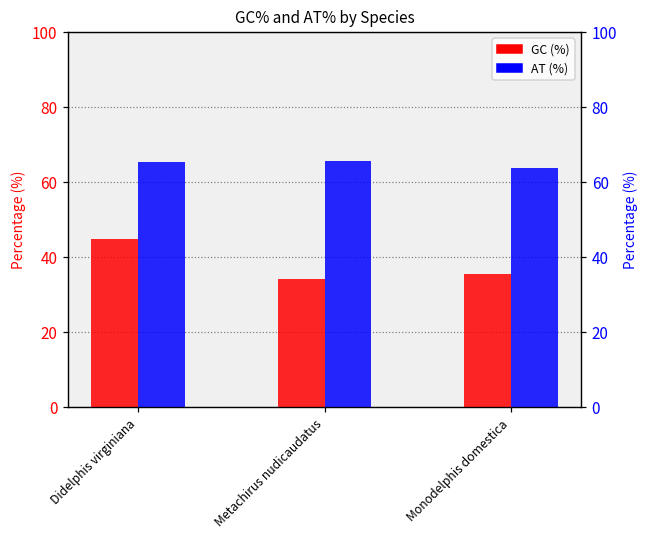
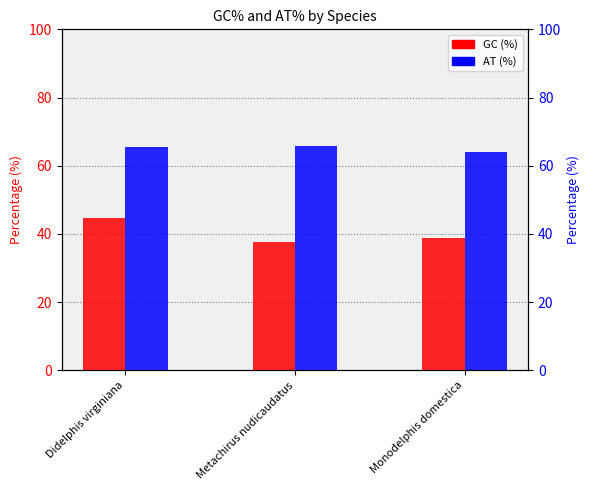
GC (%), Metachirus nudicaudatus: 34 -> 38
GC (%), Monodelphis domestica: 36 -> 39
